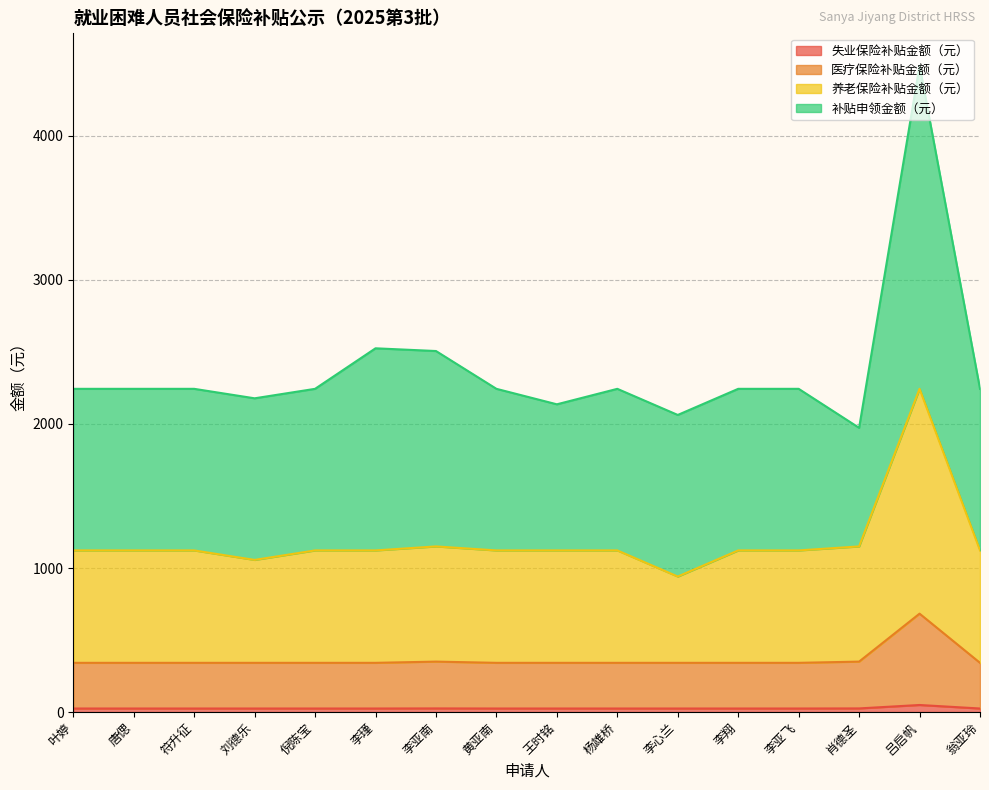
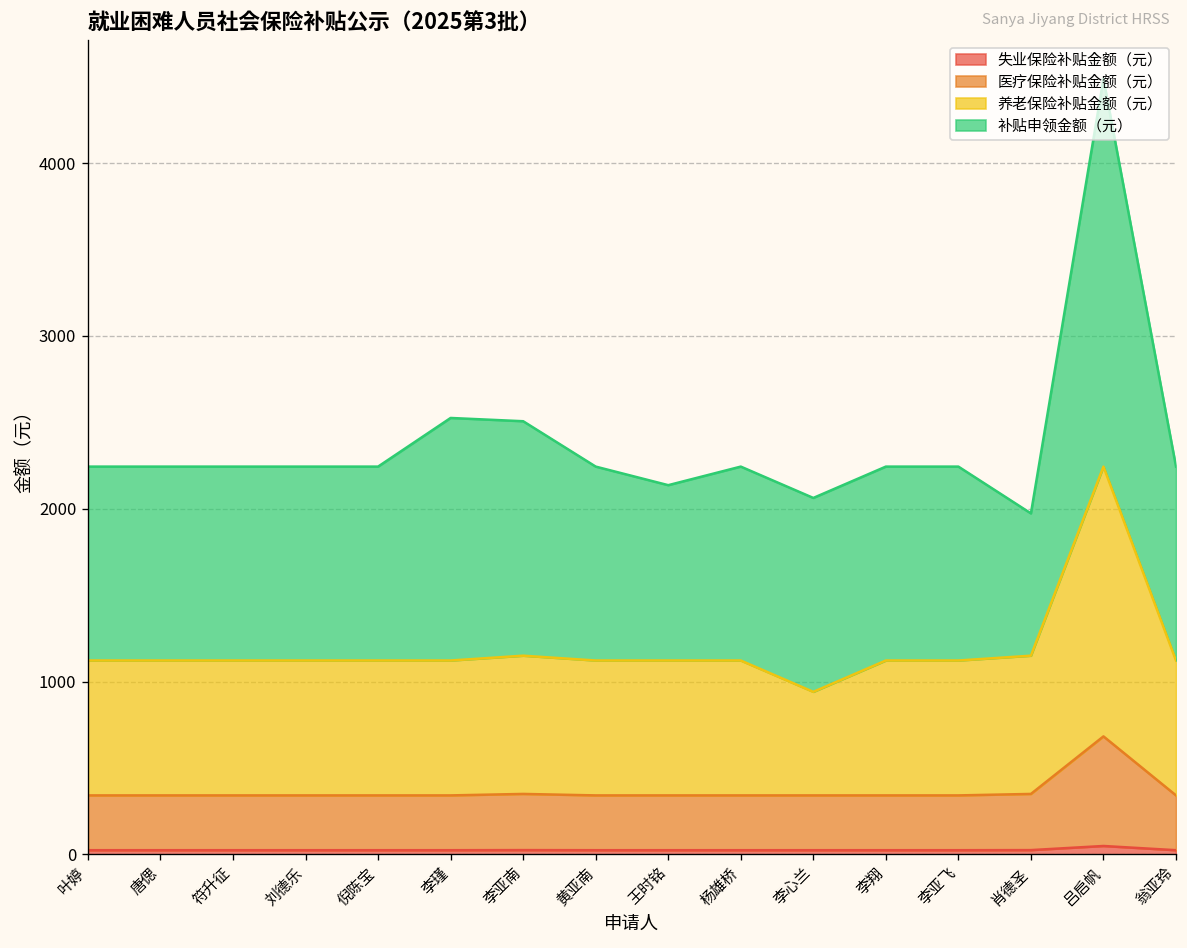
养老保险补贴金额（元）, 刘德乐: 710 -> 780
